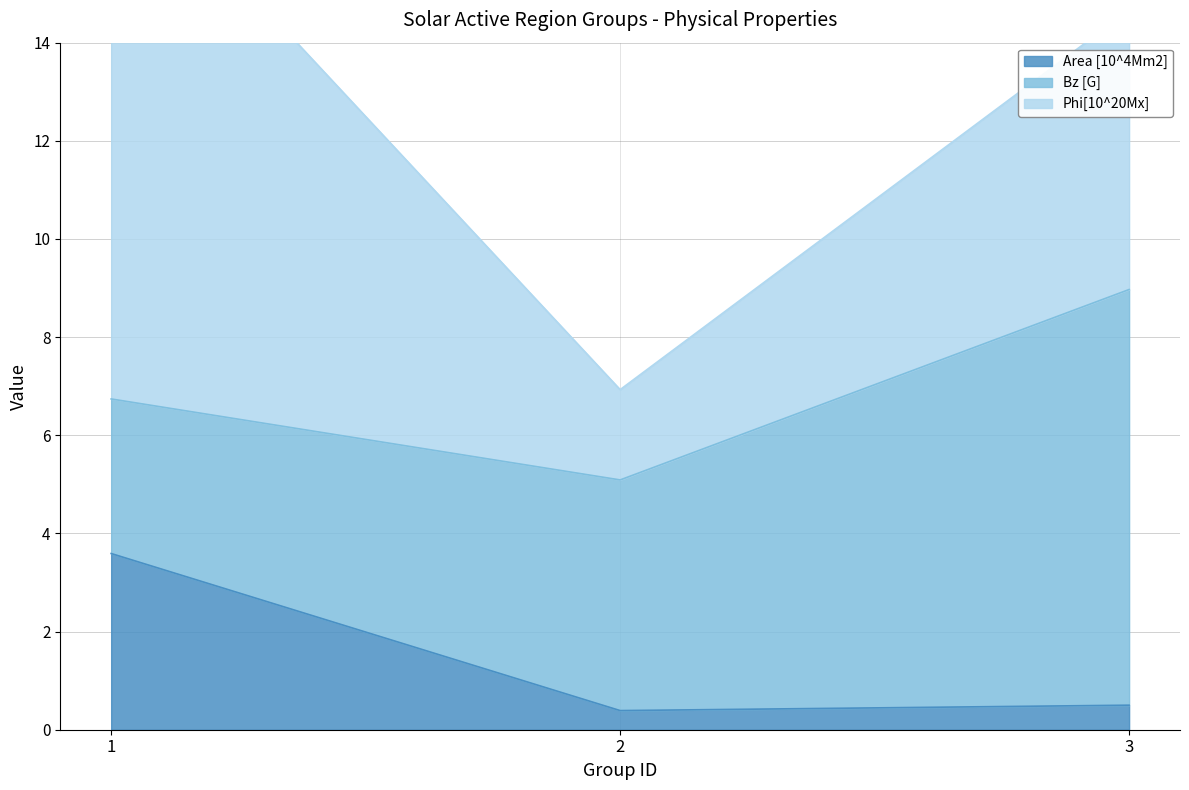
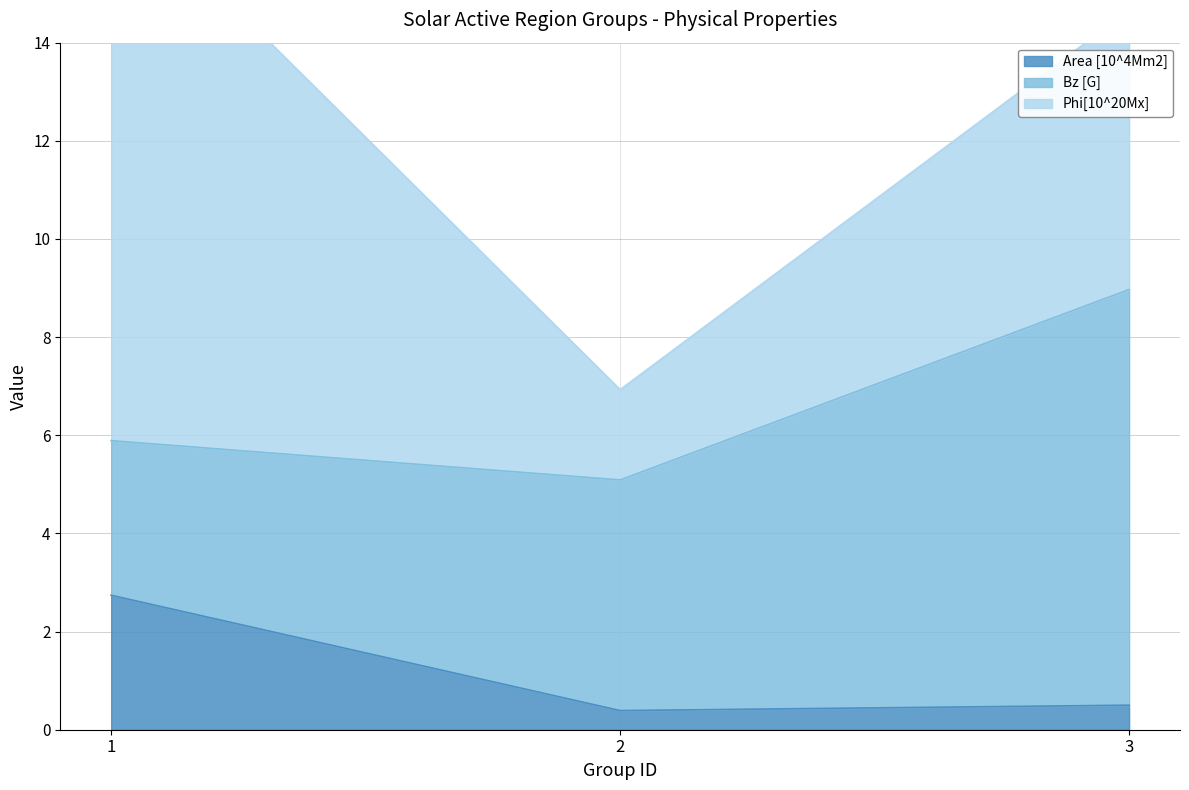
Area [10^4Mm2], 1: 3.6 -> 2.7
